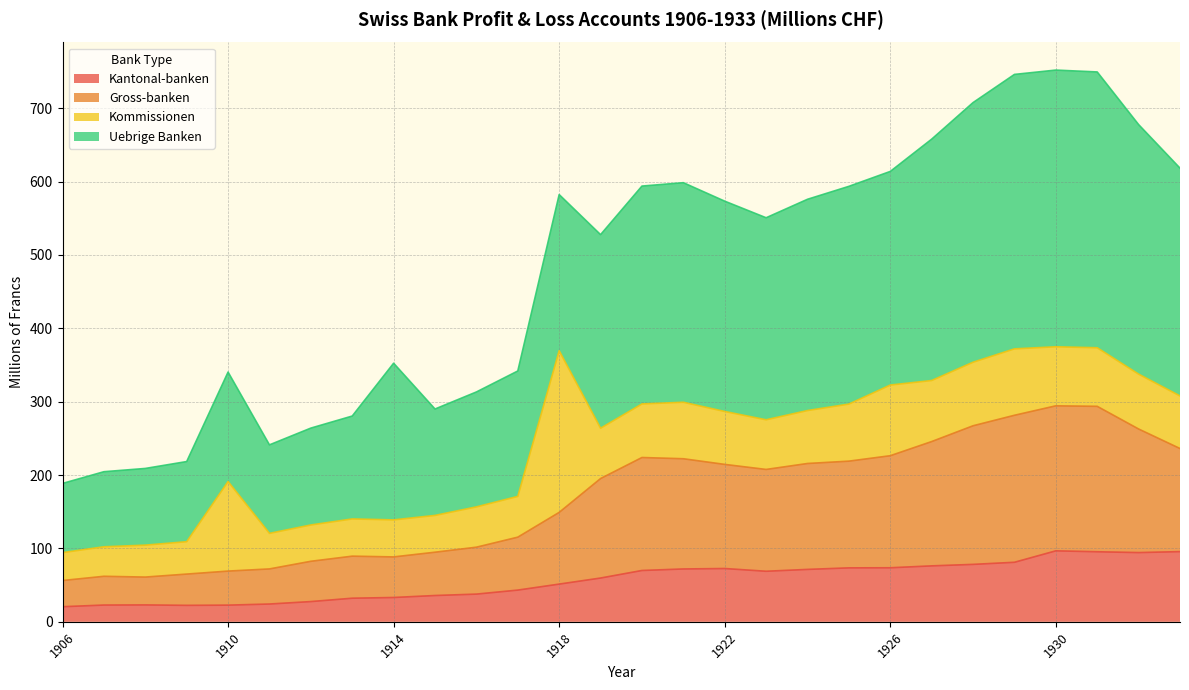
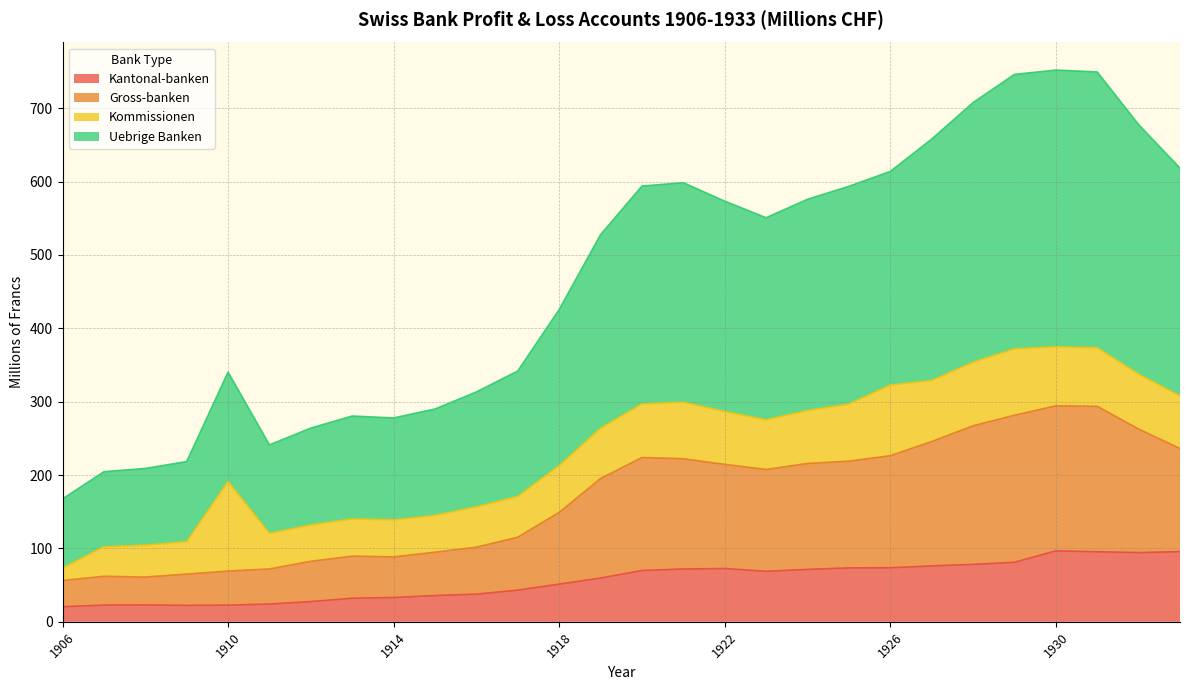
Kommissionen, 1906: 40 -> 20
Uebrige Banken, 1914: 210 -> 140
Kommissionen, 1918: 220 -> 60
